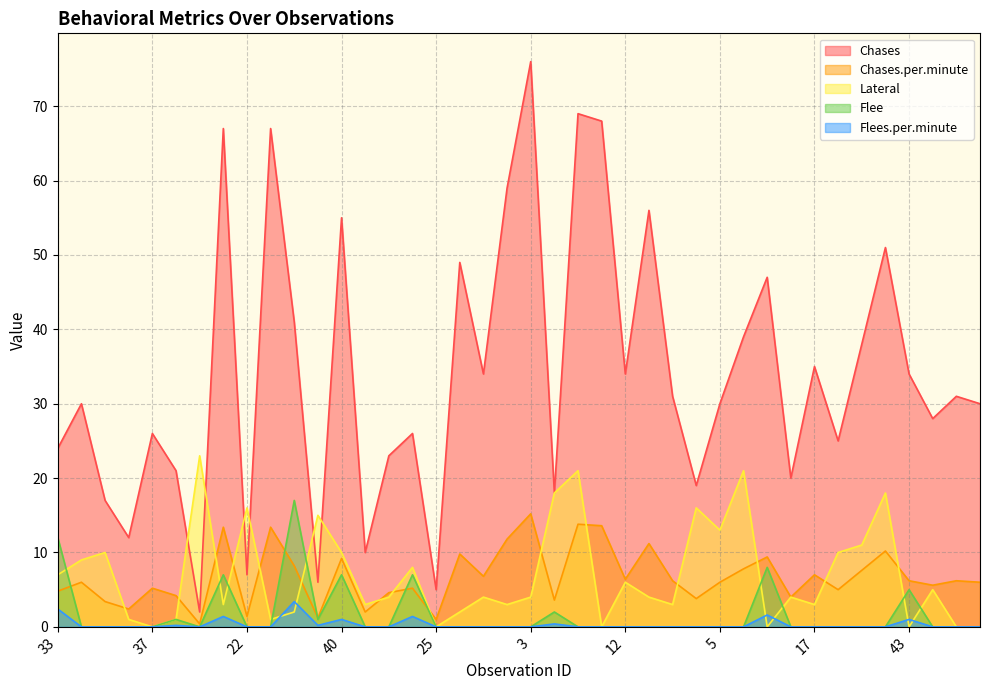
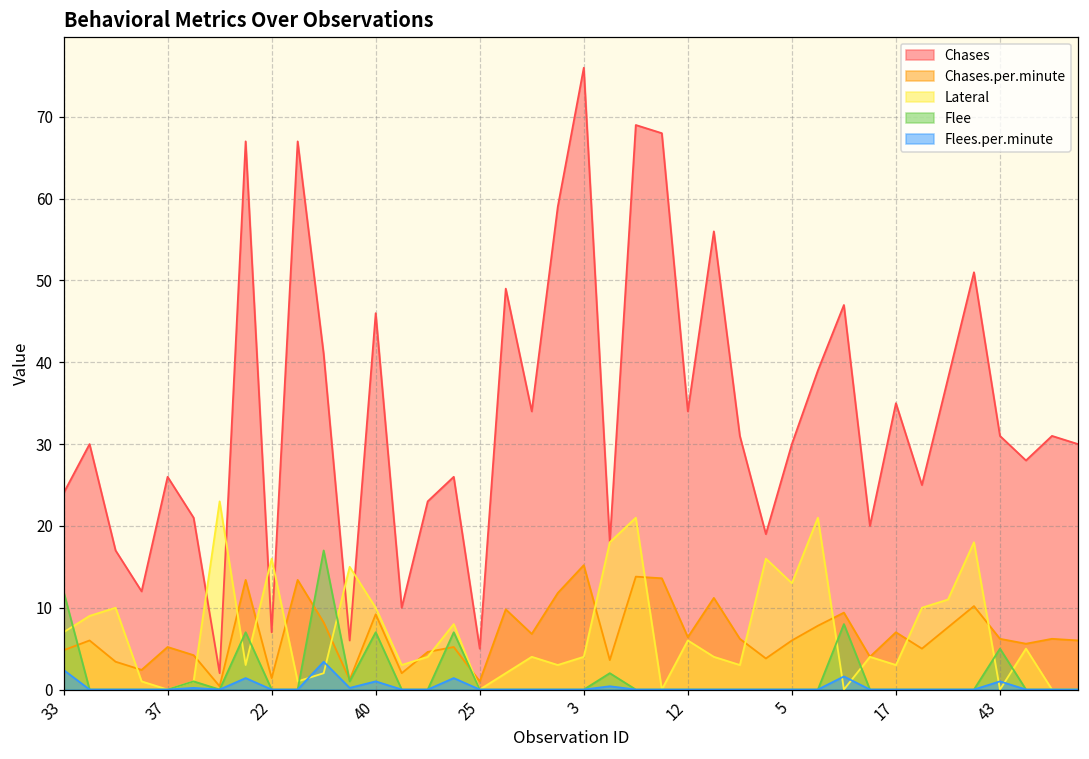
Chases, 40: 55 -> 46
Chases, 43: 34 -> 31
